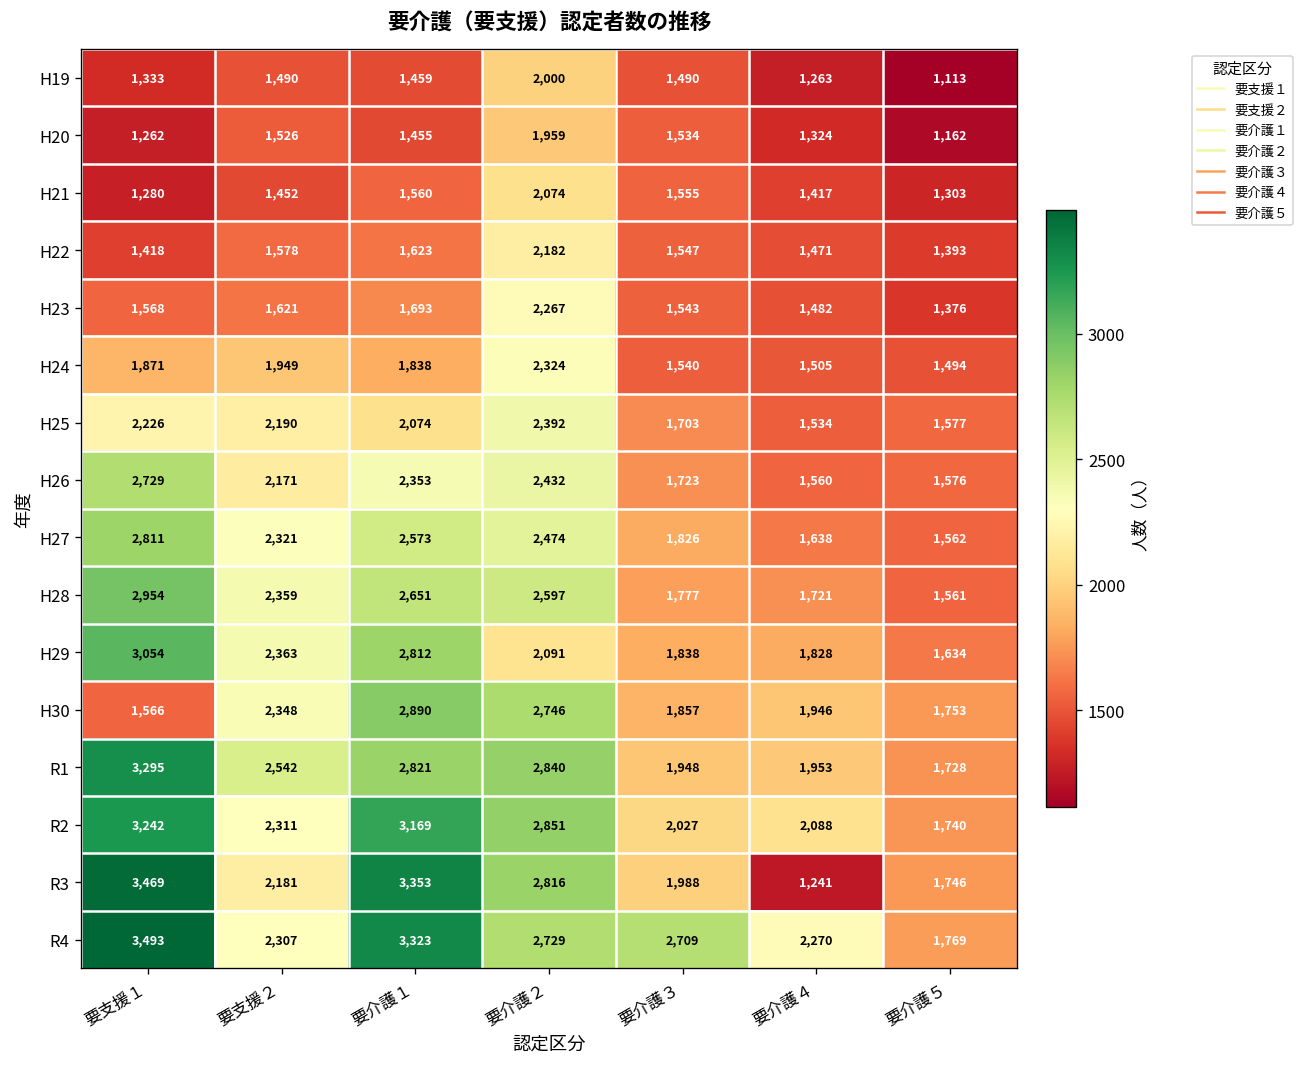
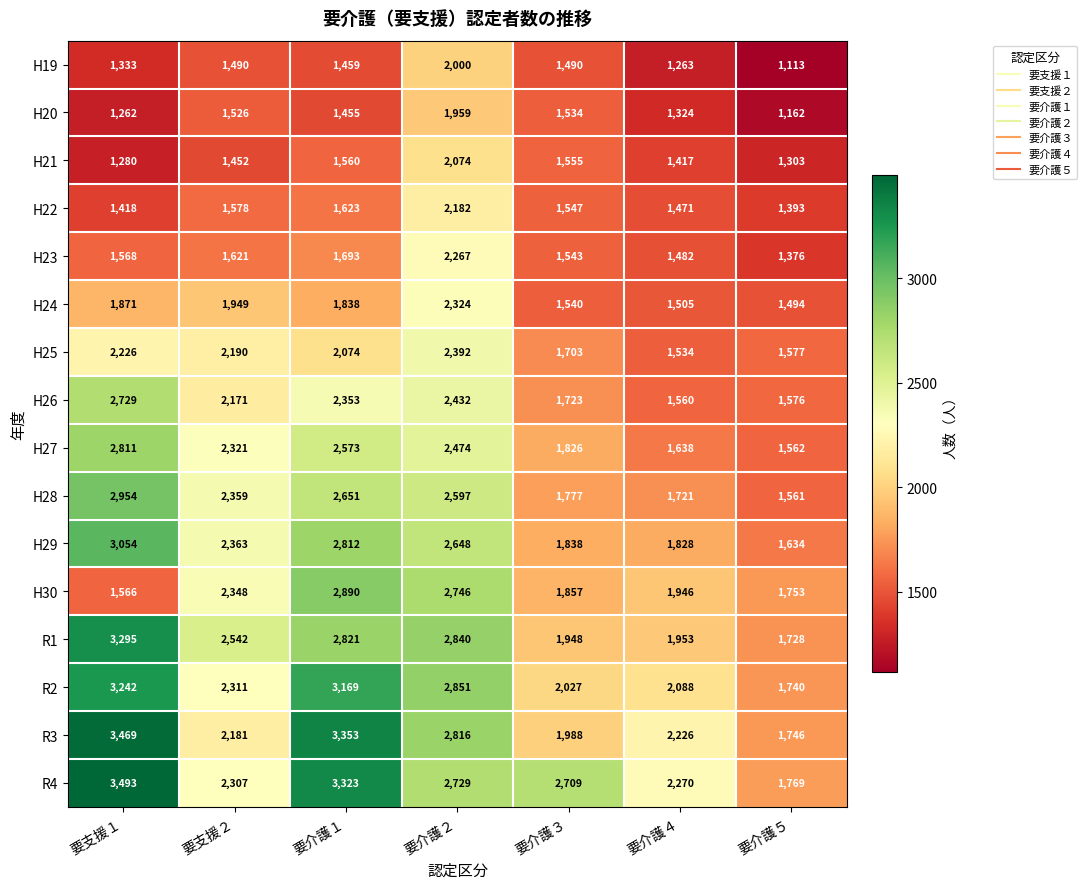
H29, 要介護２: 2,091 -> 2,648
R3, 要介護４: 1,241 -> 2,226
